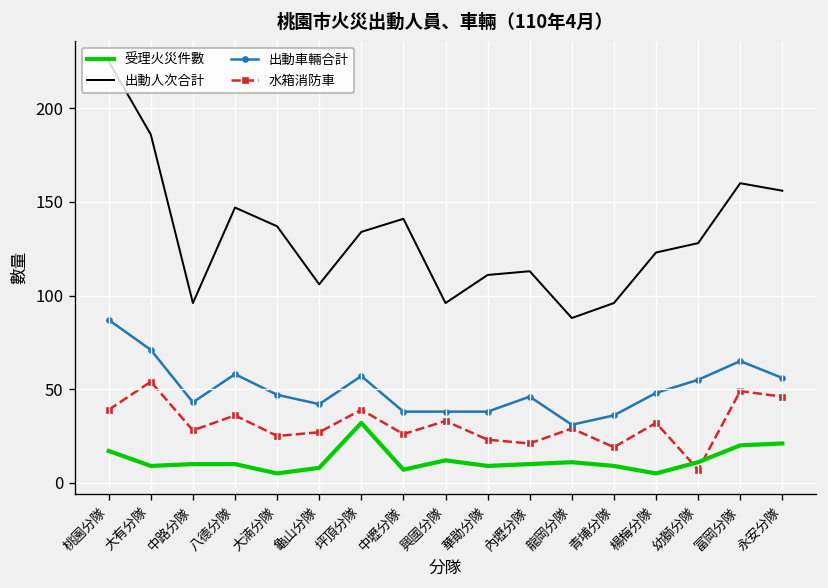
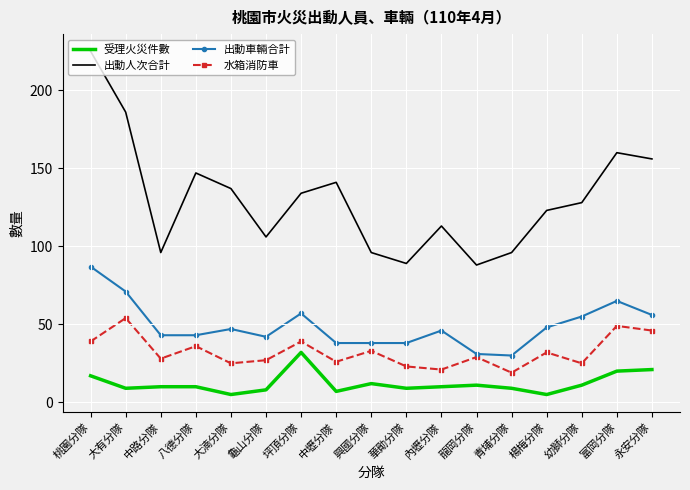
出動車輛合計, 八德分隊: 58 -> 43
出動人次合計, 華勛分隊: 111 -> 89
出動車輛合計, 青埔分隊: 36 -> 30
水箱消防車, 幼獅分隊: 7 -> 25
